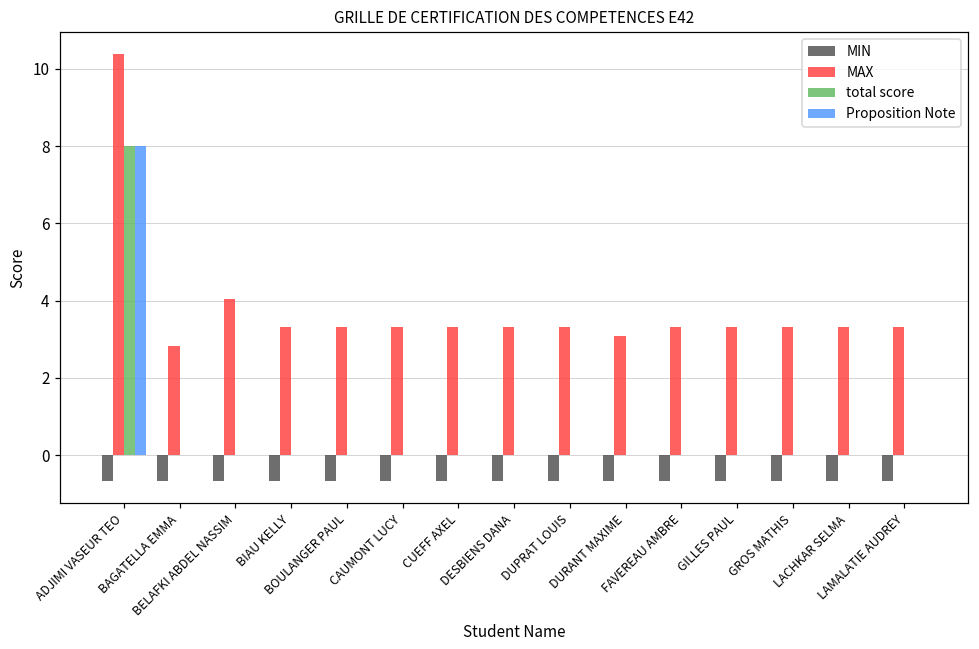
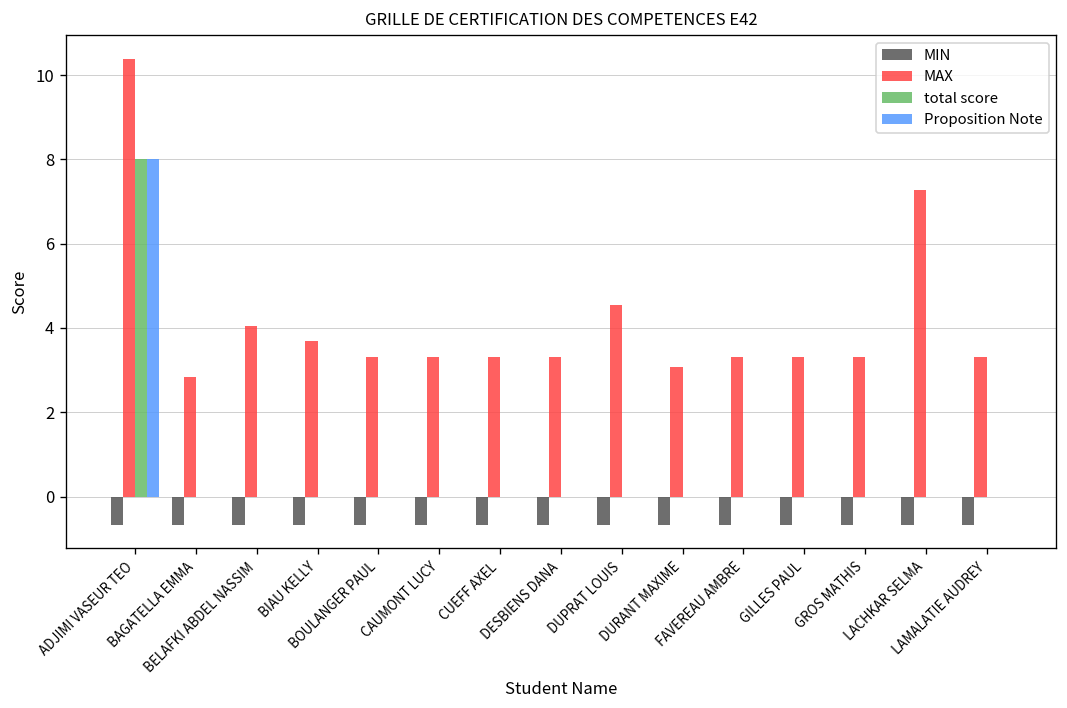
MAX, BIAU KELLY: 3.3 -> 3.7
MAX, DUPRAT LOUIS: 3.3 -> 4.5
MAX, LACHKAR SELMA: 3.3 -> 7.3
